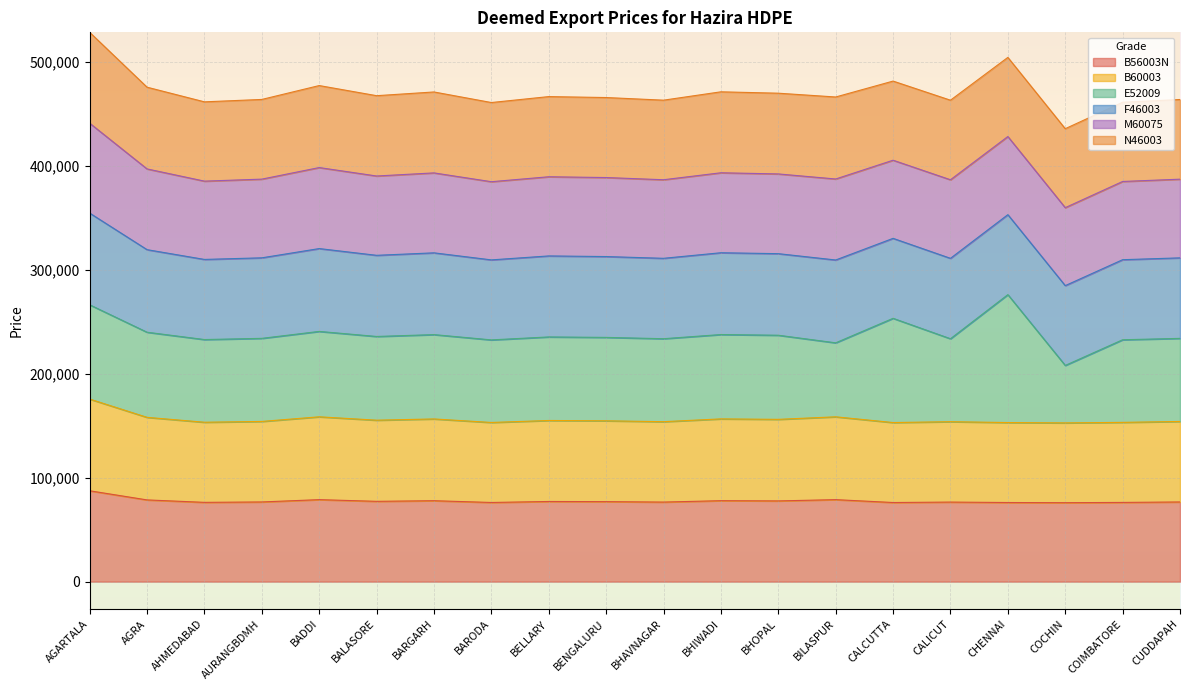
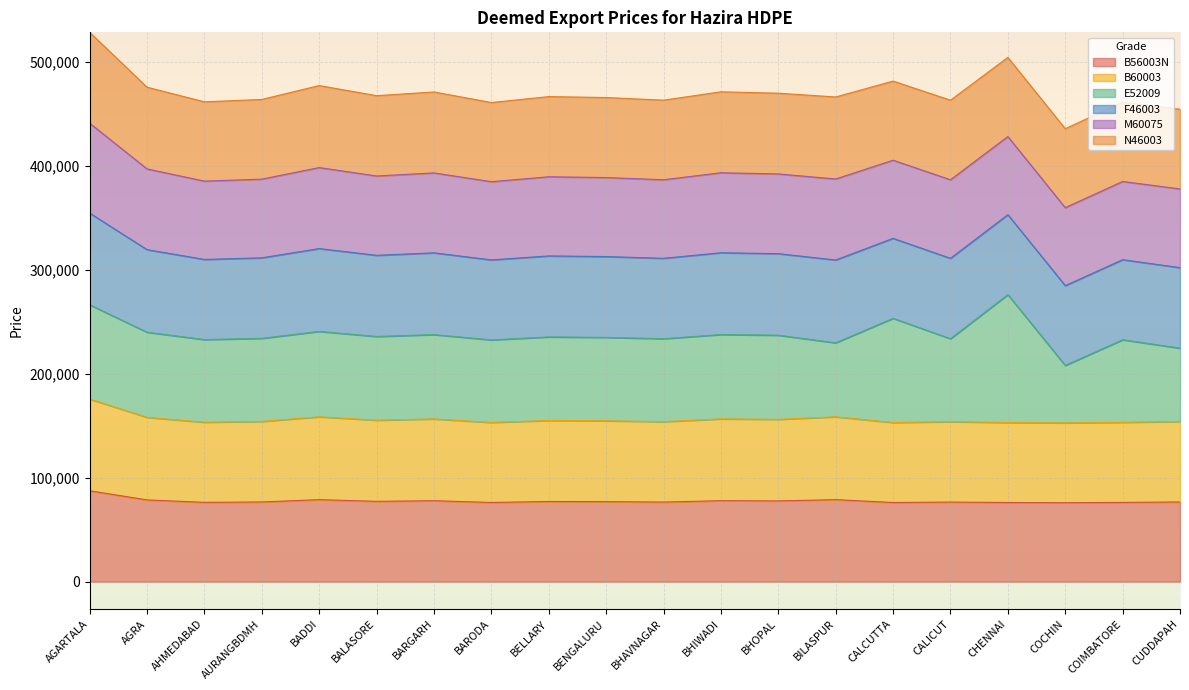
E52009, CUDDAPAH: 80,000 -> 70,000
